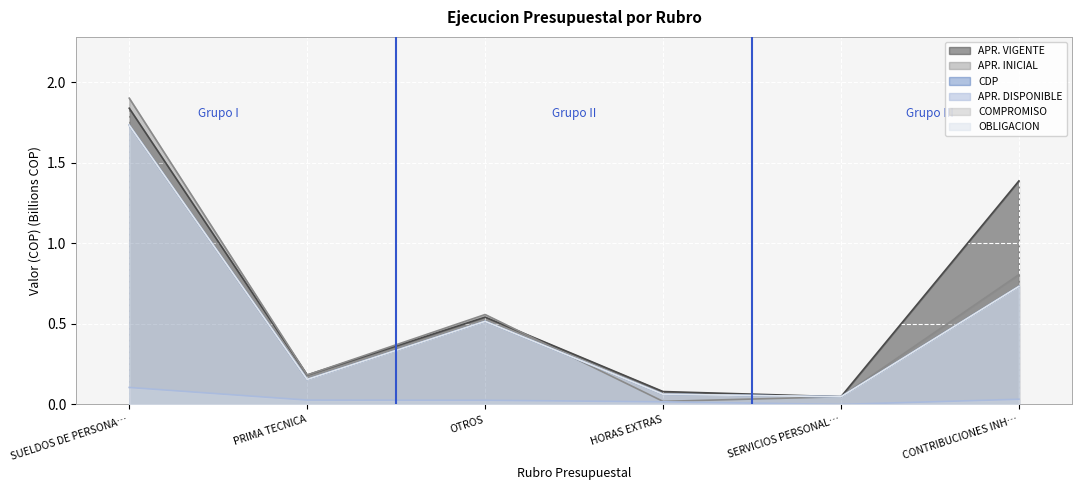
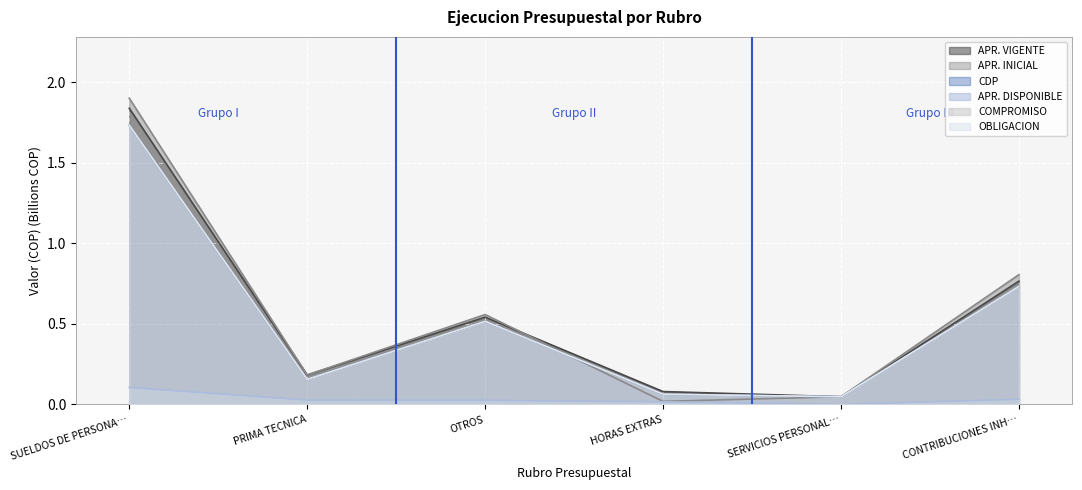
APR. VIGENTE, CONTRIBUCIONES INH…: 1.39 -> 0.77
